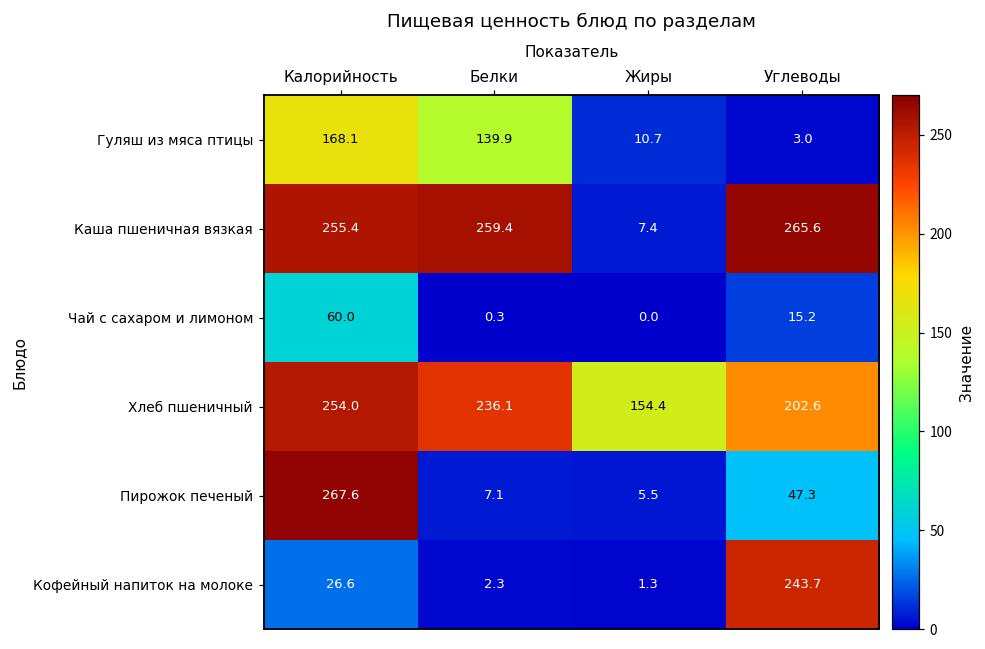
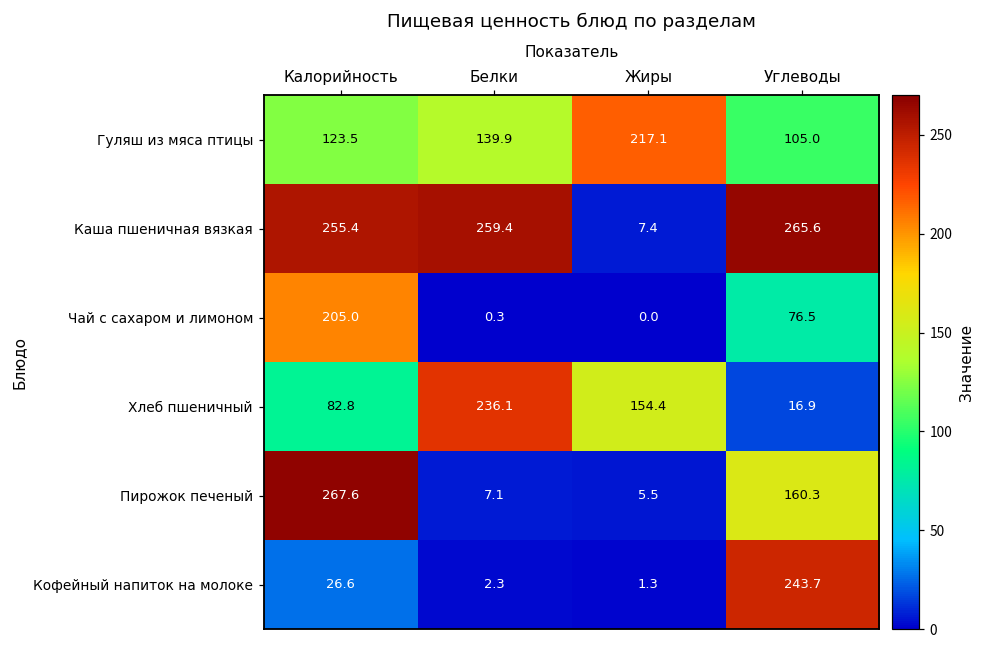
Гуляш из мяса птицы, Калорийность: 168.1 -> 123.5
Гуляш из мяса птицы, Жиры: 10.7 -> 217.1
Гуляш из мяса птицы, Углеводы: 3.0 -> 105.0
Чай с сахаром и лимоном, Калорийность: 60.0 -> 205.0
Чай с сахаром и лимоном, Углеводы: 15.2 -> 76.5
Хлеб пшеничный, Калорийность: 254.0 -> 82.8
Хлеб пшеничный, Углеводы: 202.6 -> 16.9
Пирожок печеный, Углеводы: 47.3 -> 160.3
